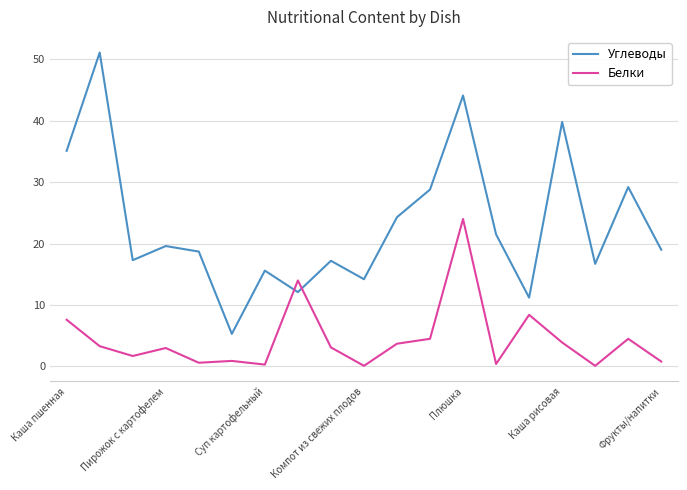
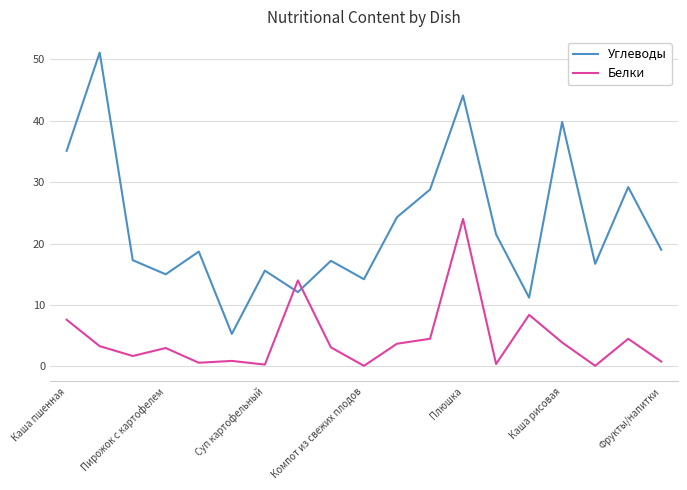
Углеводы, Пирожок с картофелем: 20 -> 15
